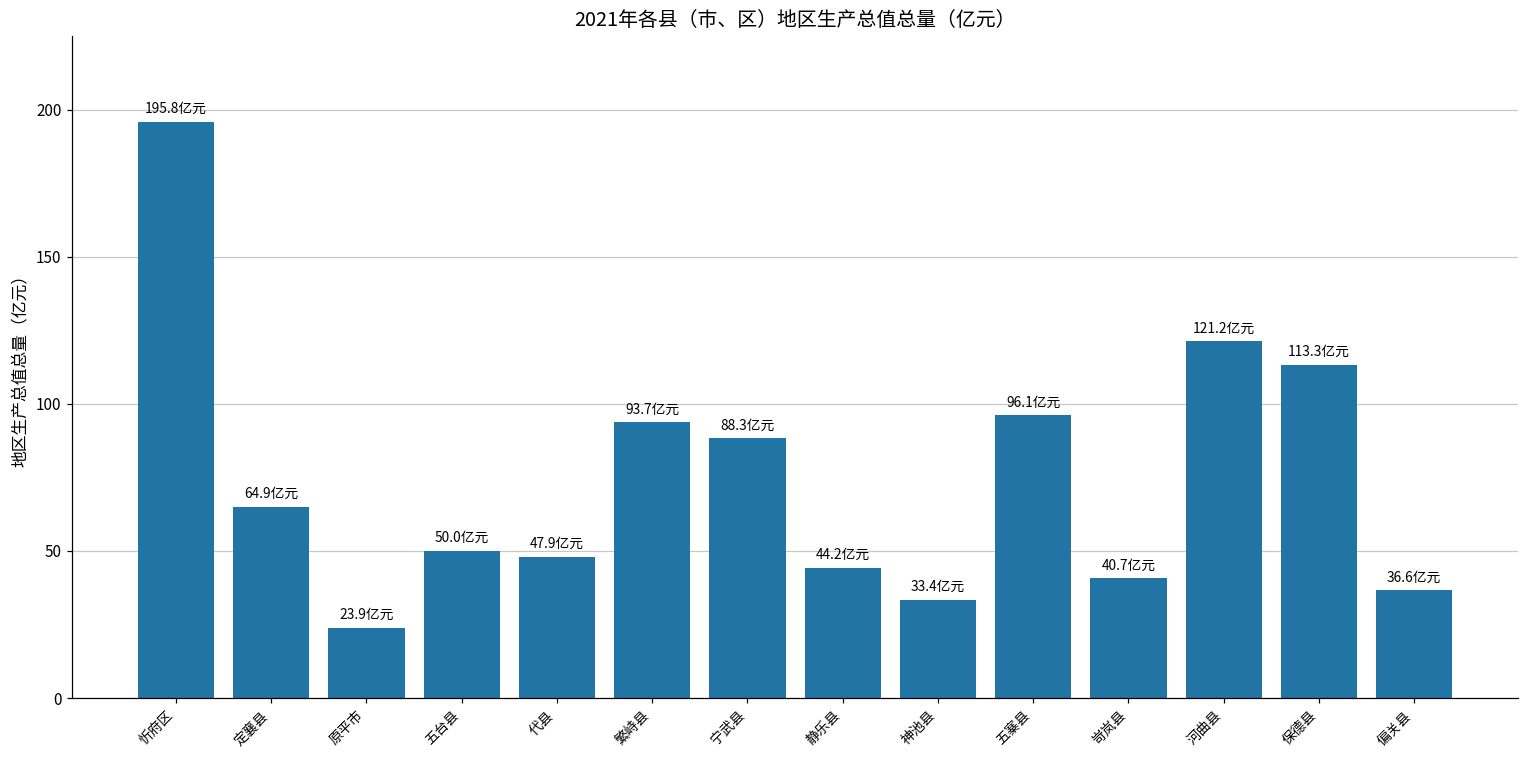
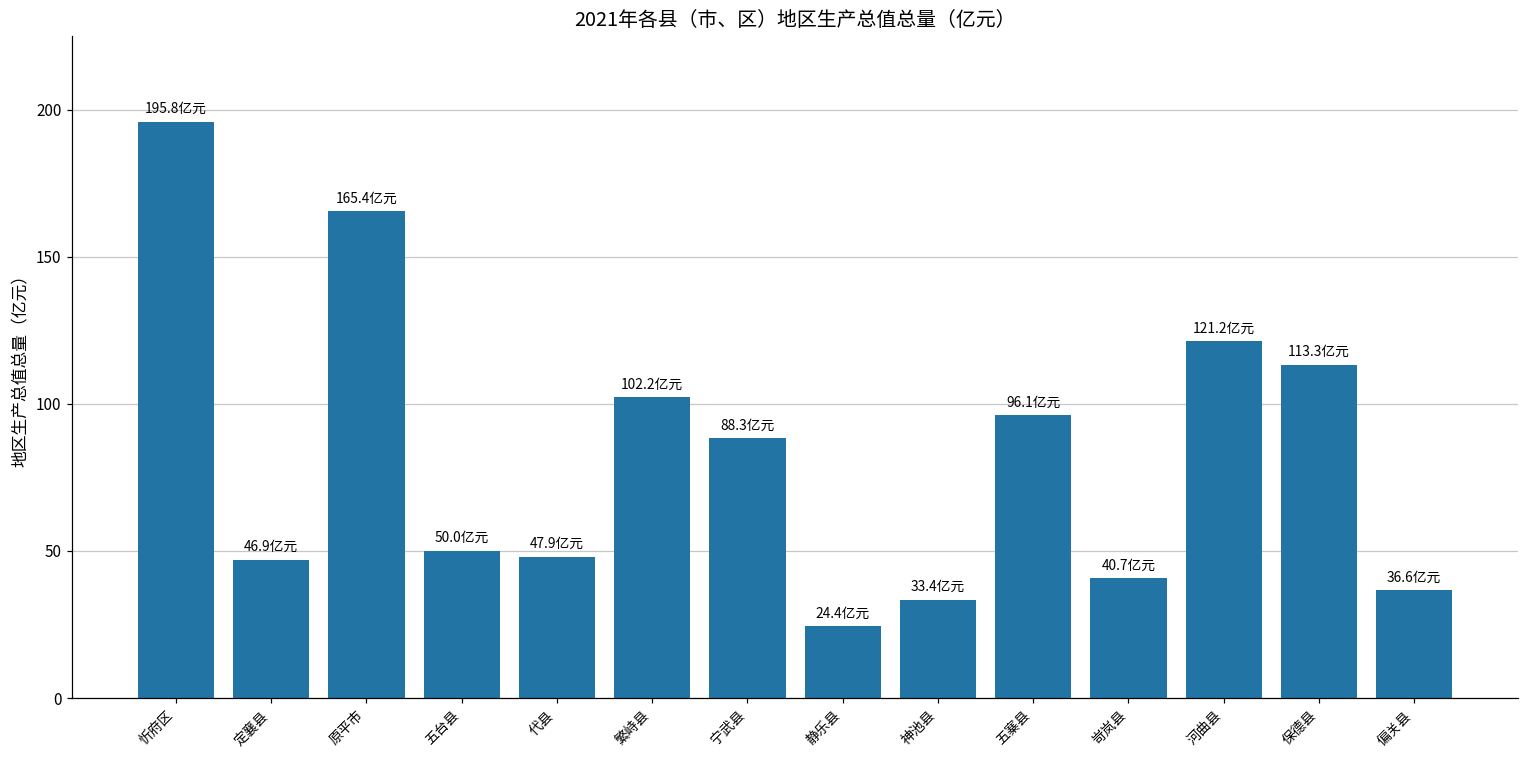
定襄县: 64.9 -> 46.9
原平市: 23.9 -> 165.4
繁峙县: 93.7 -> 102.2
静乐县: 44.2 -> 24.4
